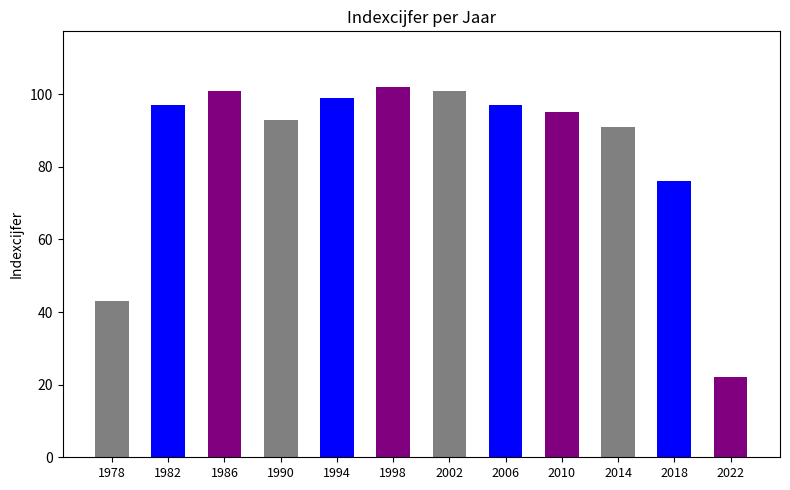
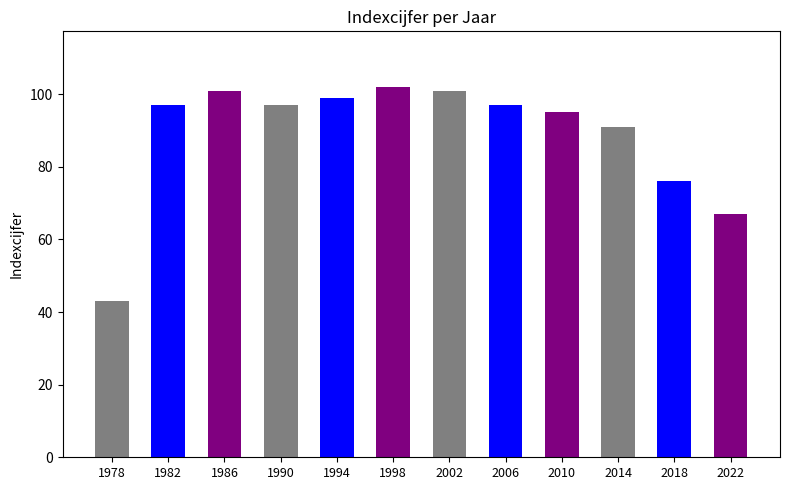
1990: 93 -> 97
2022: 22 -> 67
